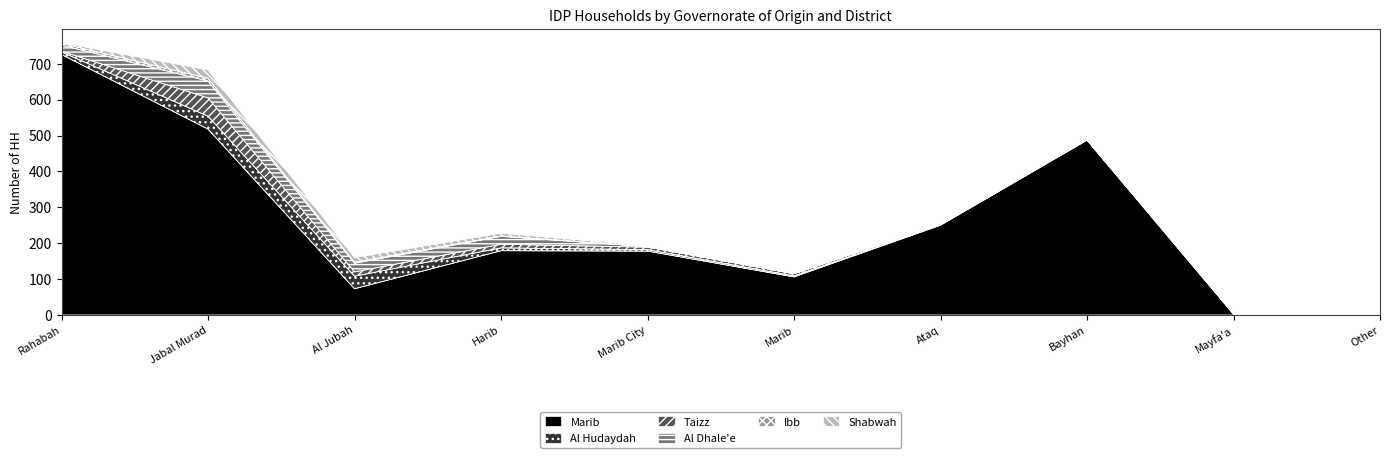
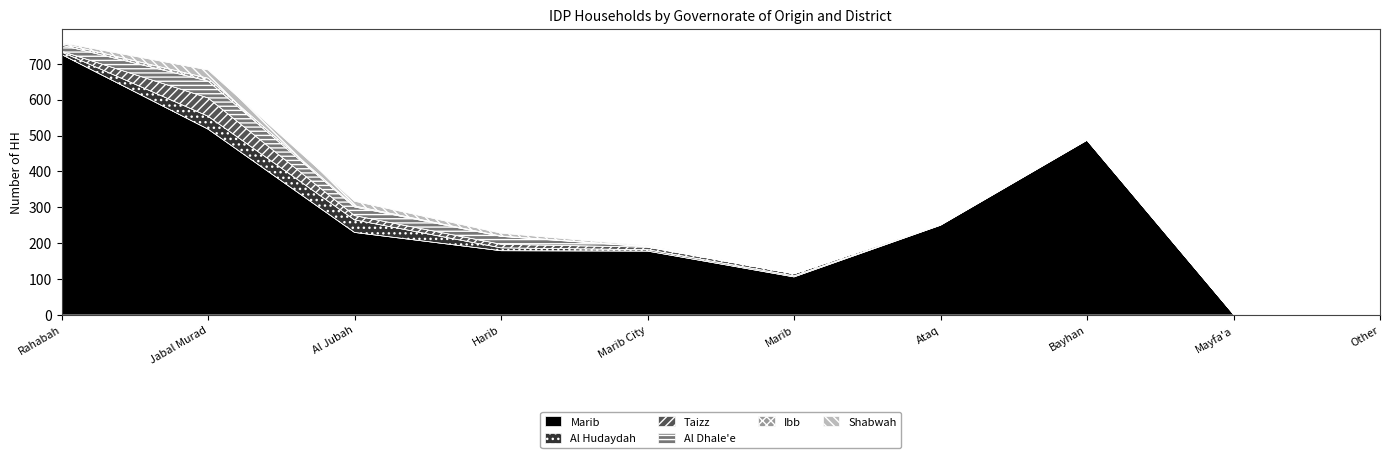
Marib, Al Jubah: 70 -> 230
